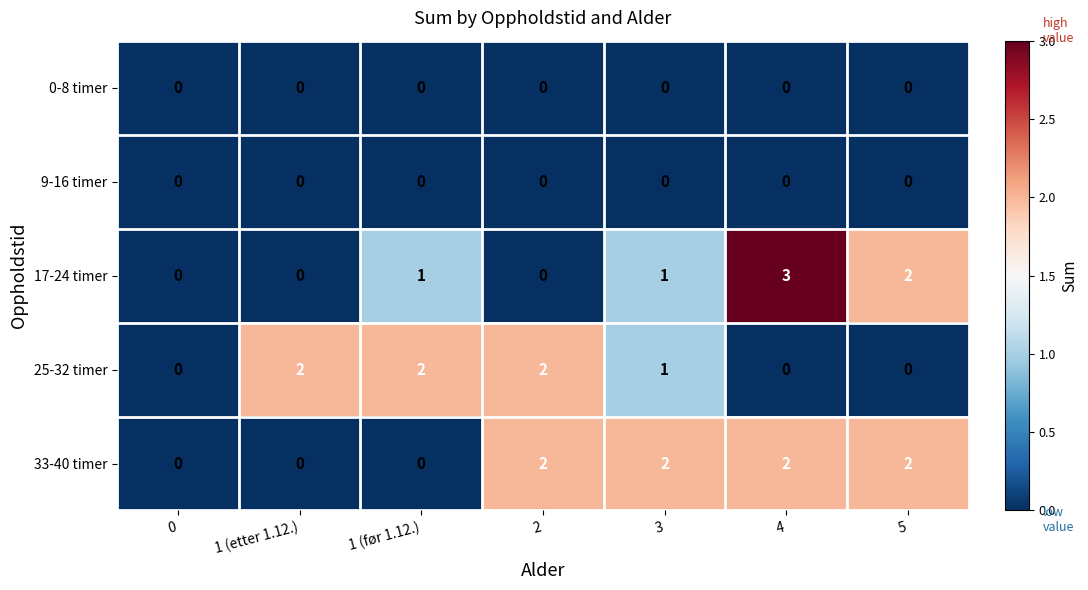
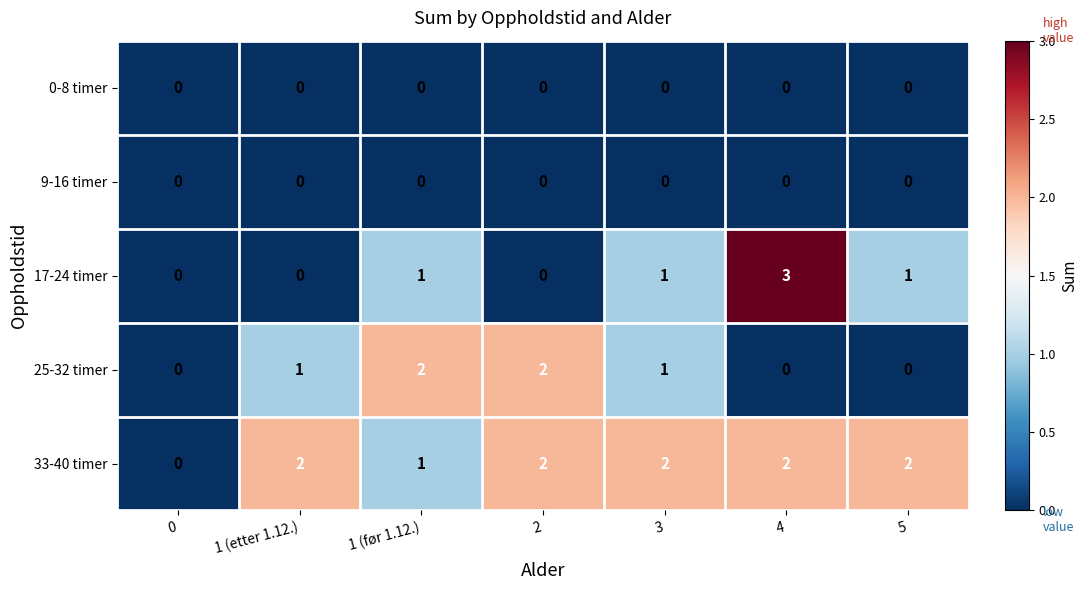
17-24 timer, 5: 2 -> 1
25-32 timer, 1 (etter 1.12.): 2 -> 1
33-40 timer, 1 (etter 1.12.): 0 -> 2
33-40 timer, 1 (før 1.12.): 0 -> 1
